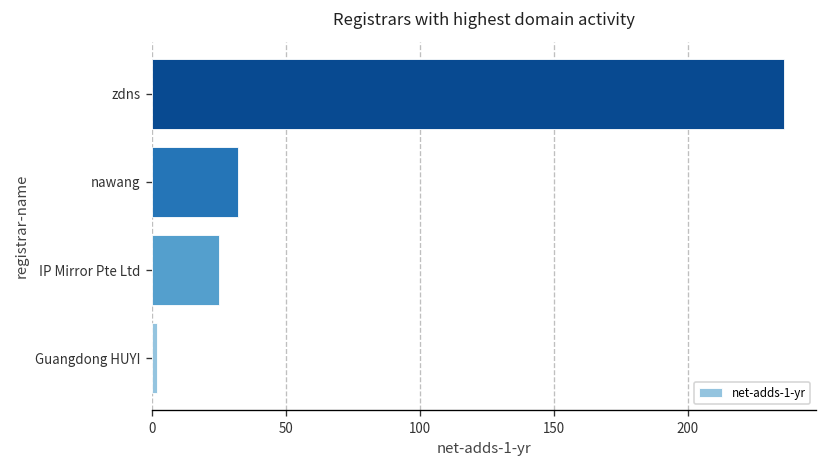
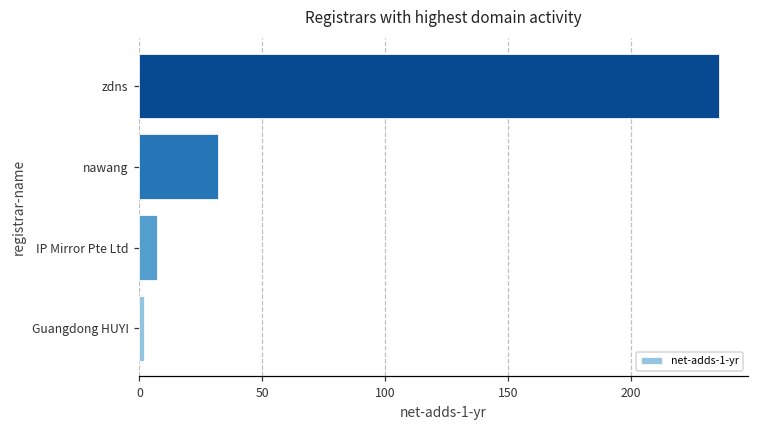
IP Mirror Pte Ltd: 25 -> 7
